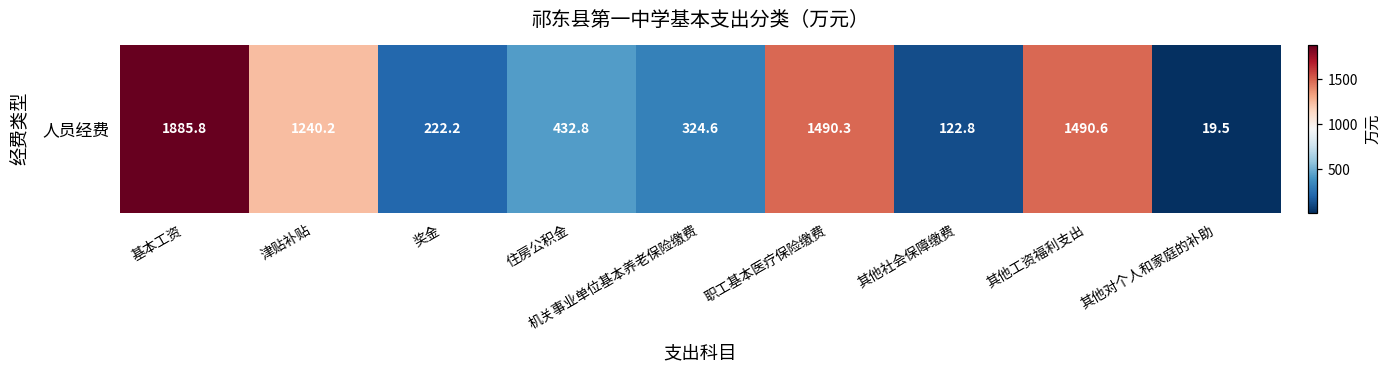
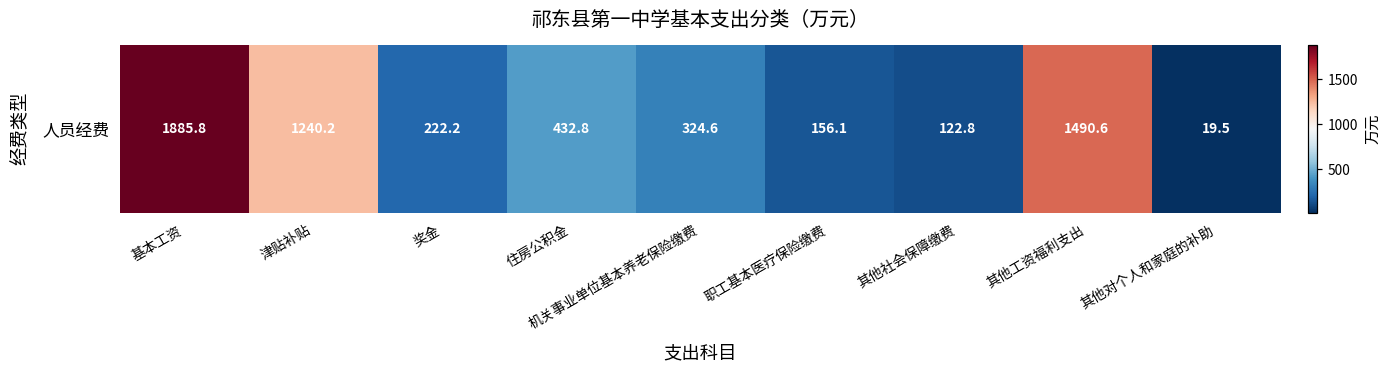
人员经费, 职工基本医疗保险缴费: 1490.3 -> 156.1
